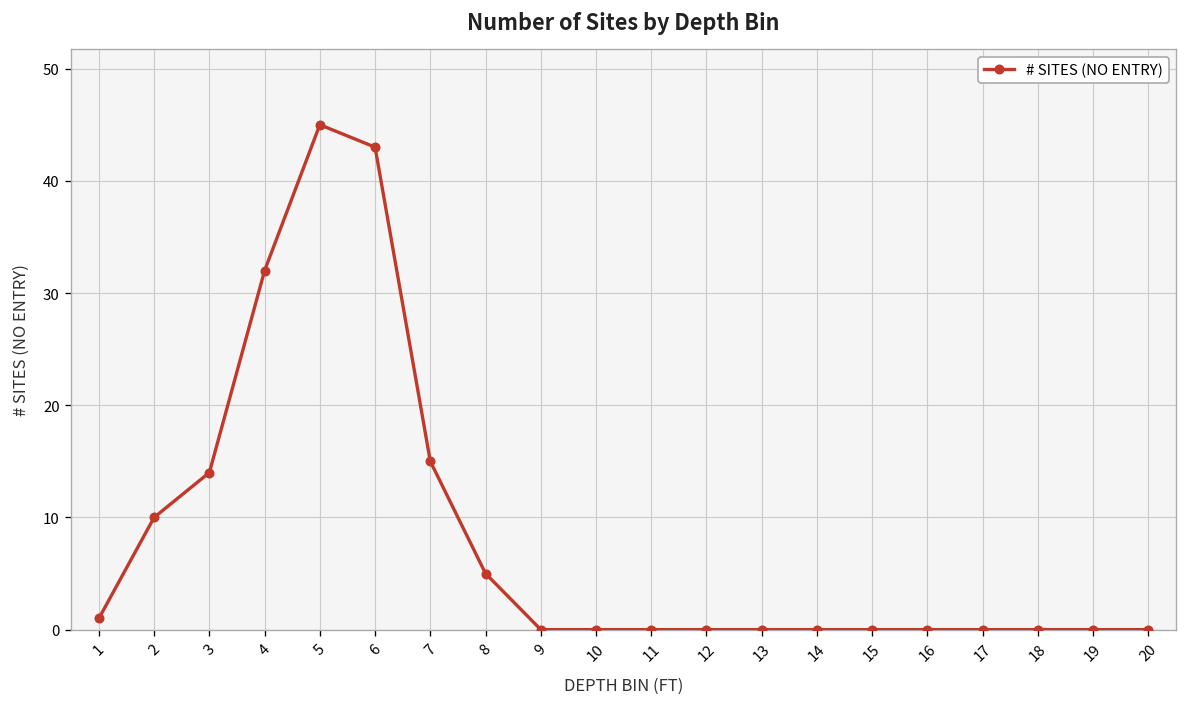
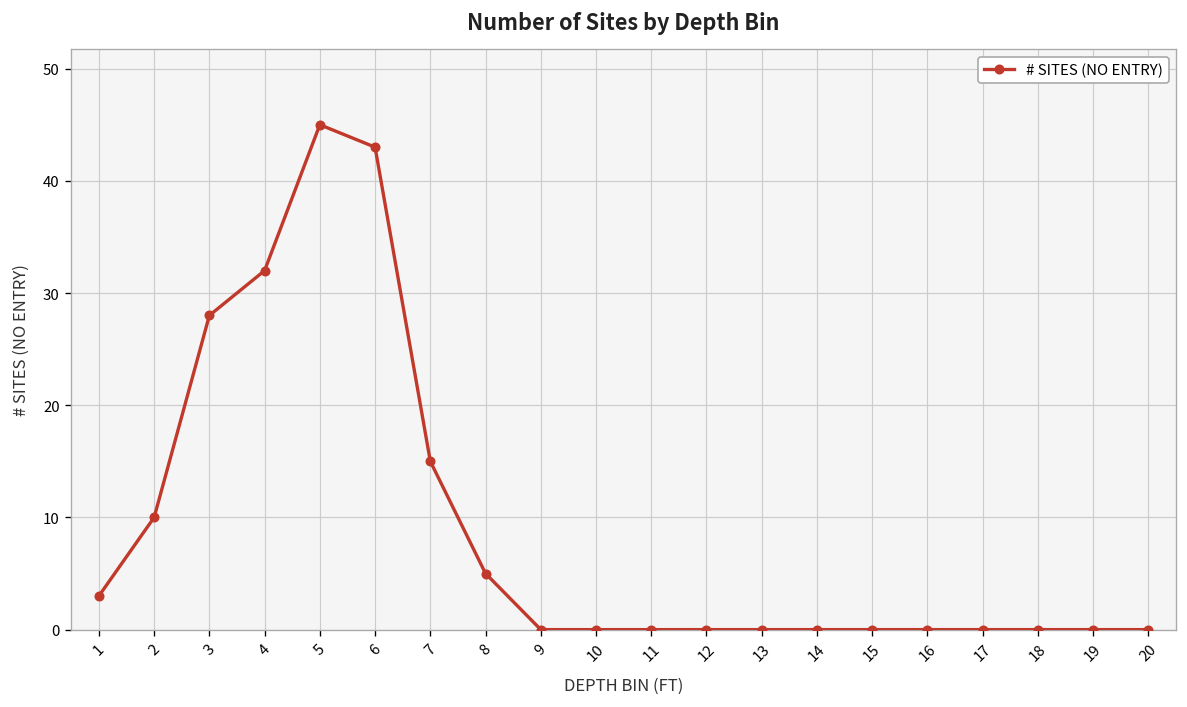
1: 1 -> 3
3: 14 -> 28
